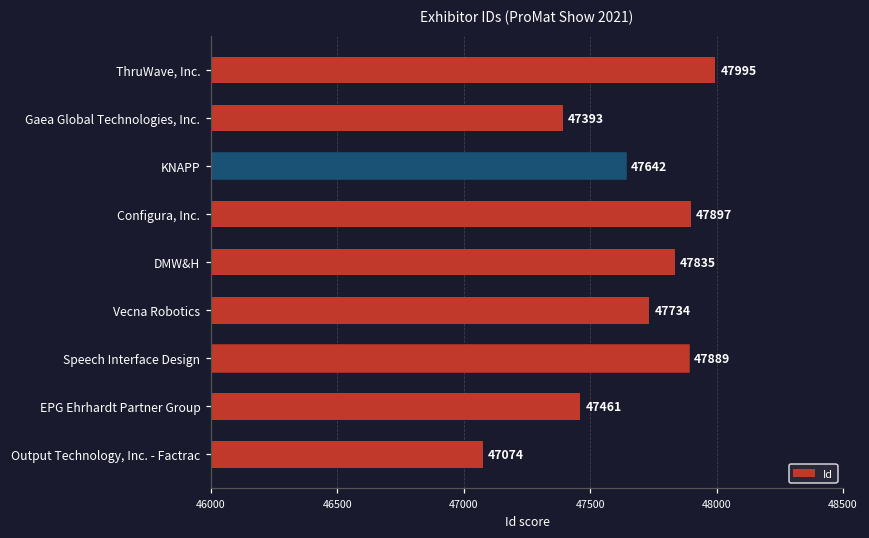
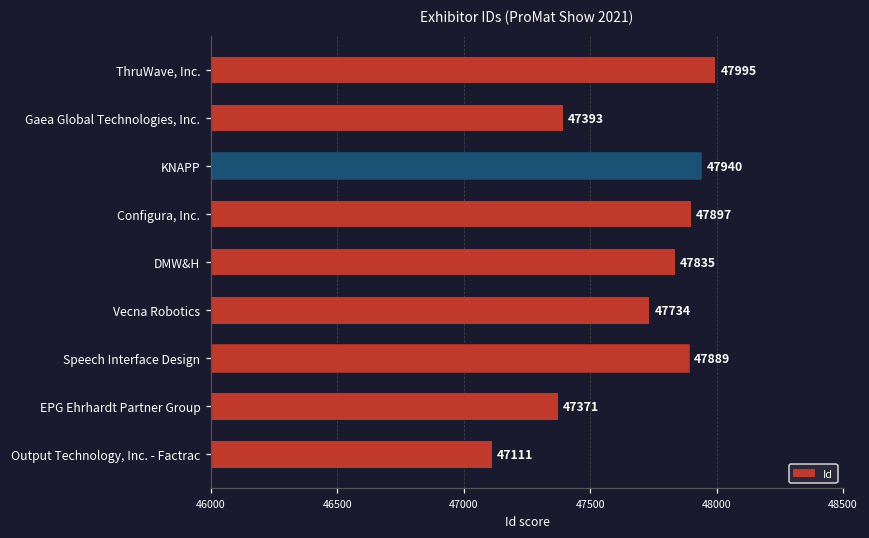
KNAPP: 47642 -> 47940
EPG Ehrhardt Partner Group: 47461 -> 47371
Output Technology, Inc. - Factrac: 47074 -> 47111
